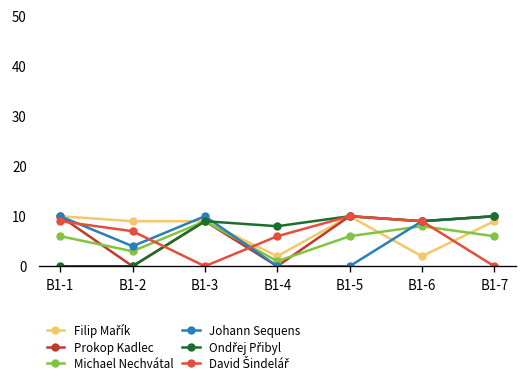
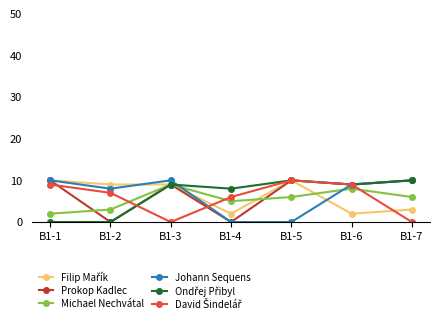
Michael Nechvátal, B1-1: 6 -> 2
Johann Sequens, B1-2: 4 -> 8
Michael Nechvátal, B1-4: 1 -> 5
Filip Mařík, B1-7: 9 -> 3
